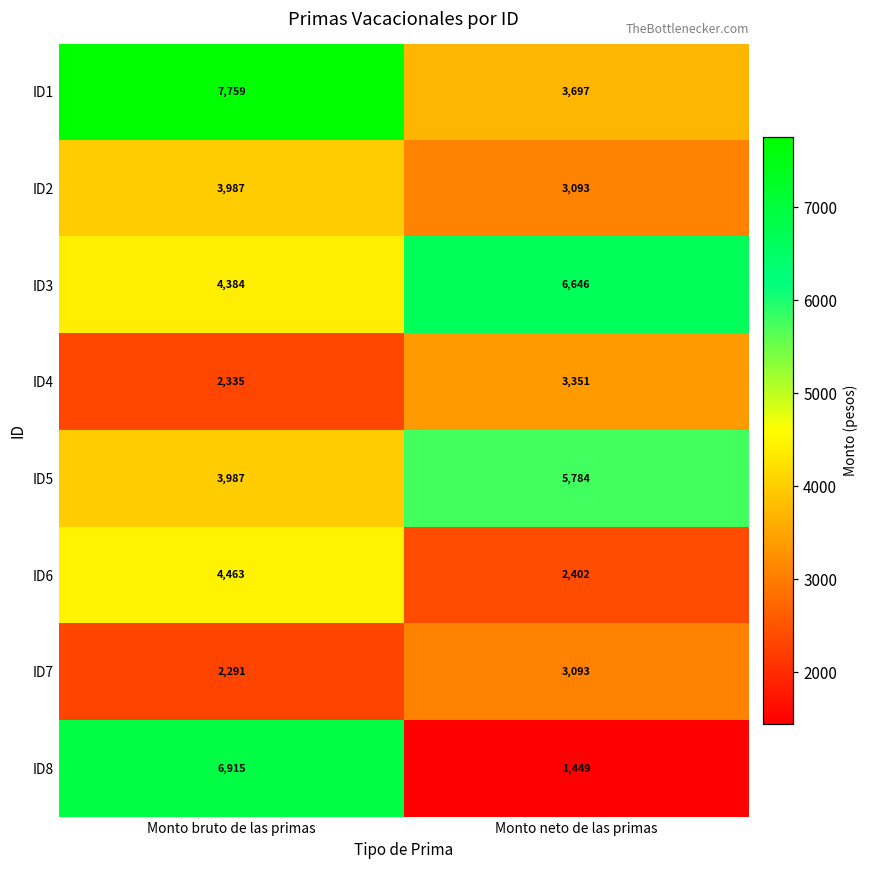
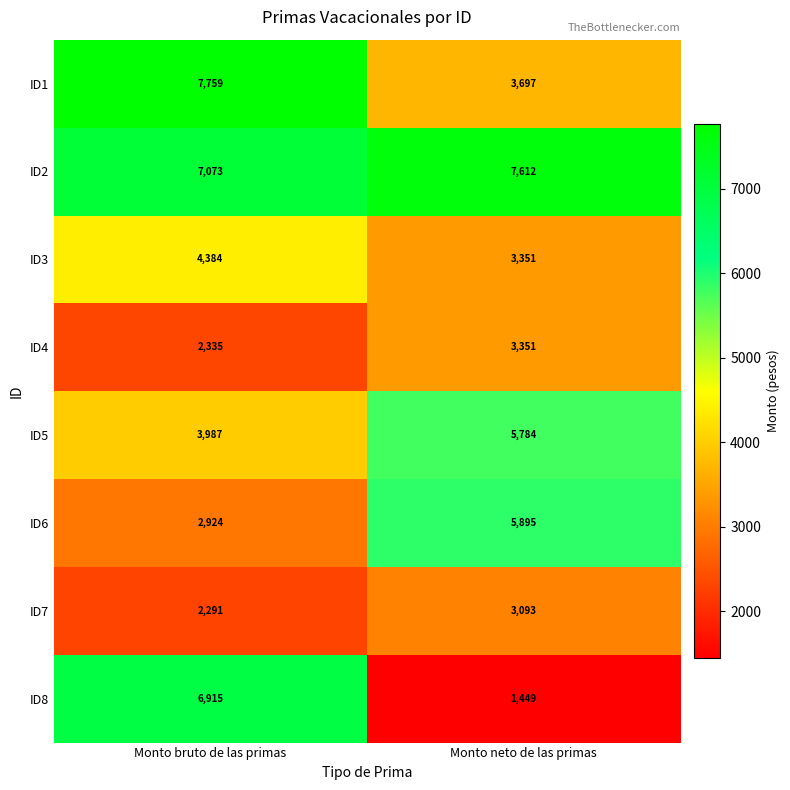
ID2, Monto bruto de las primas: 3,987 -> 7,073
ID2, Monto neto de las primas: 3,093 -> 7,612
ID3, Monto neto de las primas: 6,646 -> 3,351
ID6, Monto bruto de las primas: 4,463 -> 2,924
ID6, Monto neto de las primas: 2,402 -> 5,895
